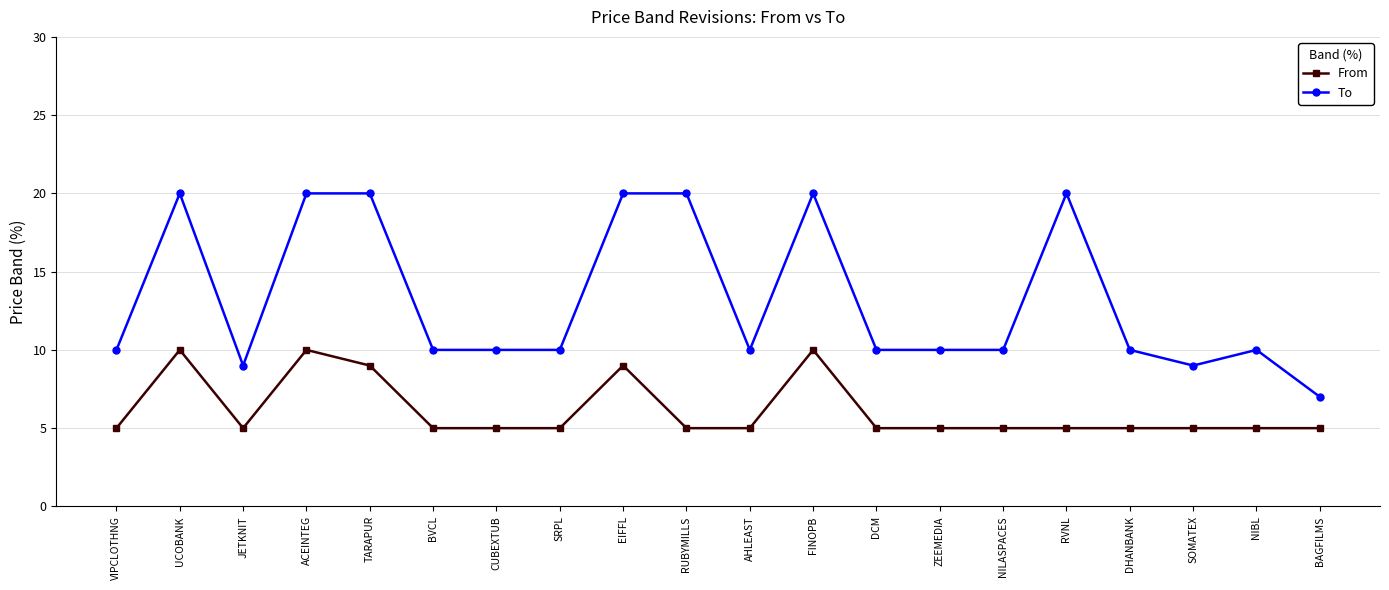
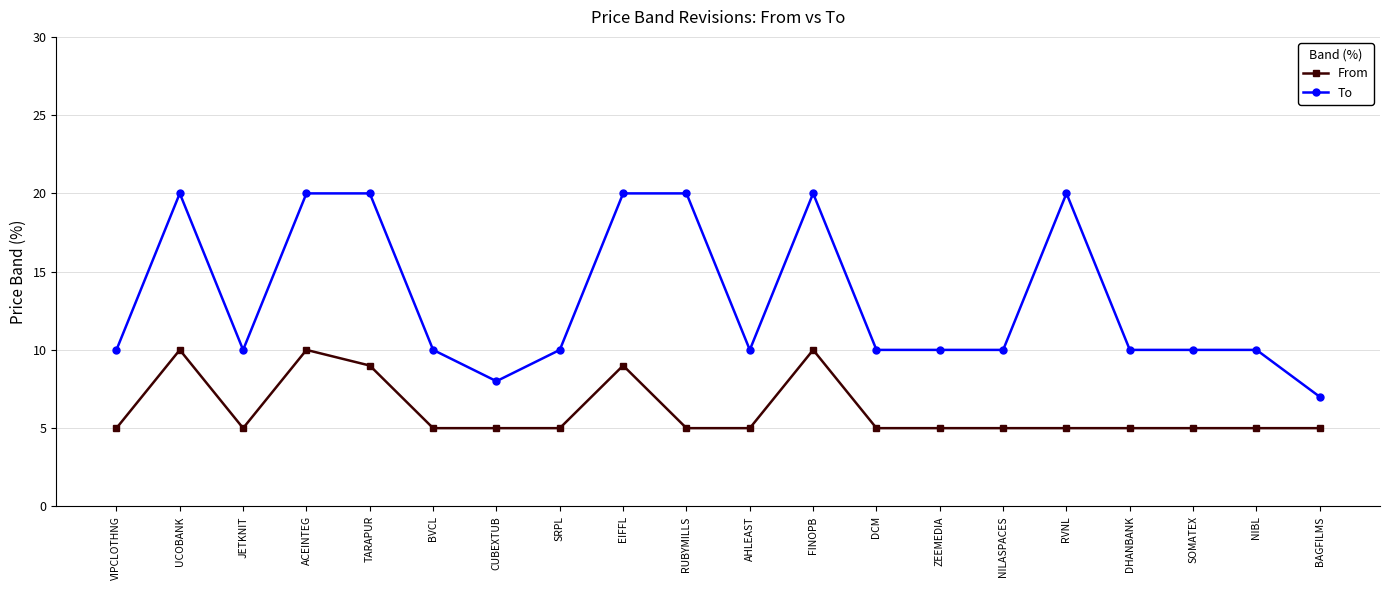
To, JETKNIT: 9 -> 10
To, CUBEXTUB: 10 -> 8
To, SOMATEX: 9 -> 10
